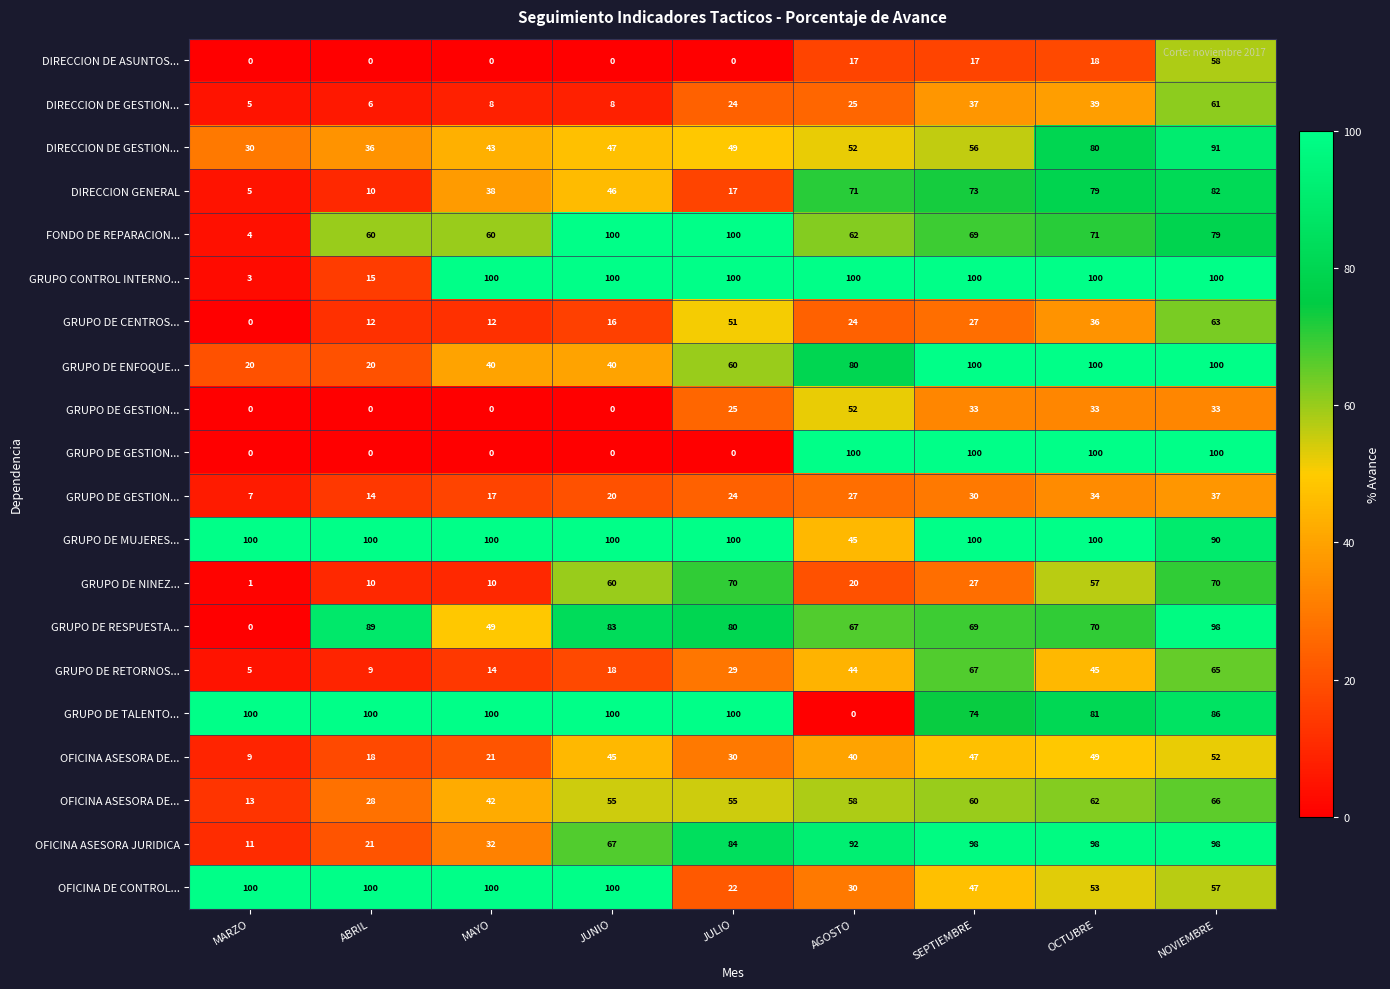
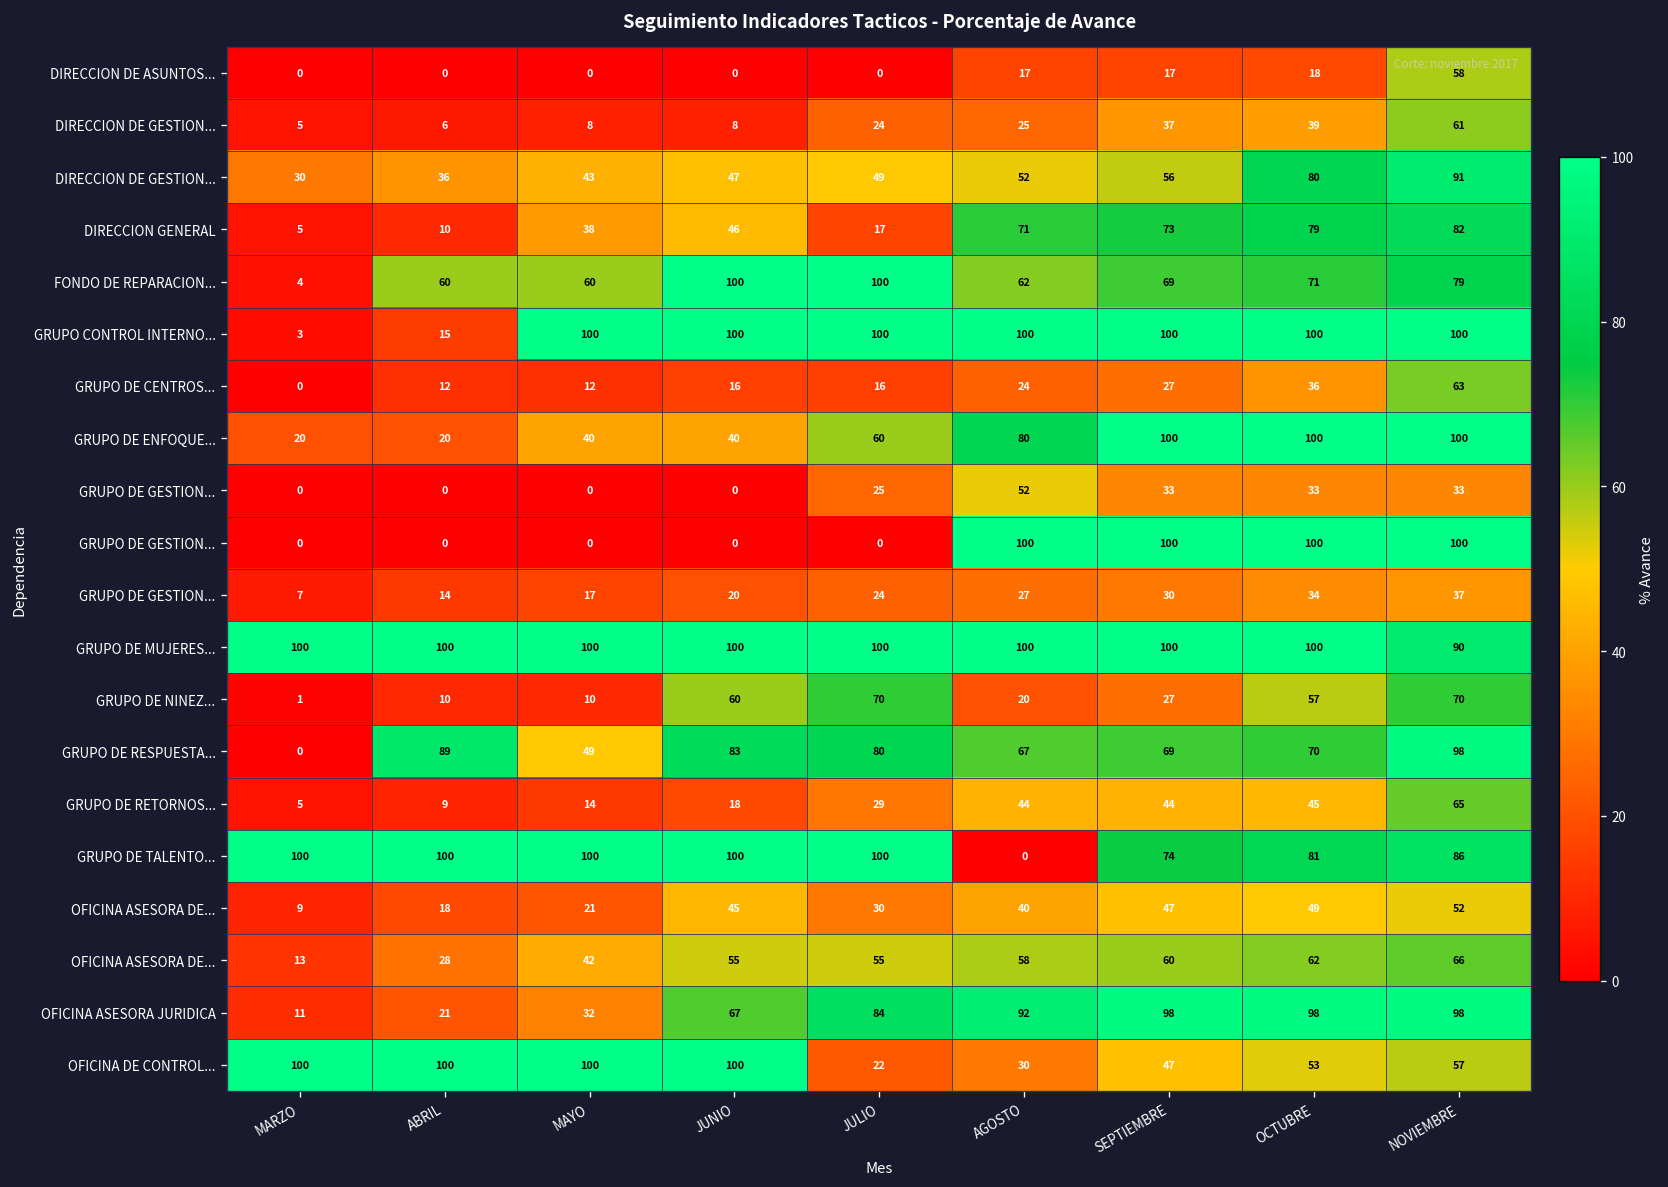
GRUPO DE CENTROS..., JULIO: 51 -> 16
GRUPO DE MUJERES..., AGOSTO: 45 -> 100
GRUPO DE RETORNOS..., SEPTIEMBRE: 67 -> 44
